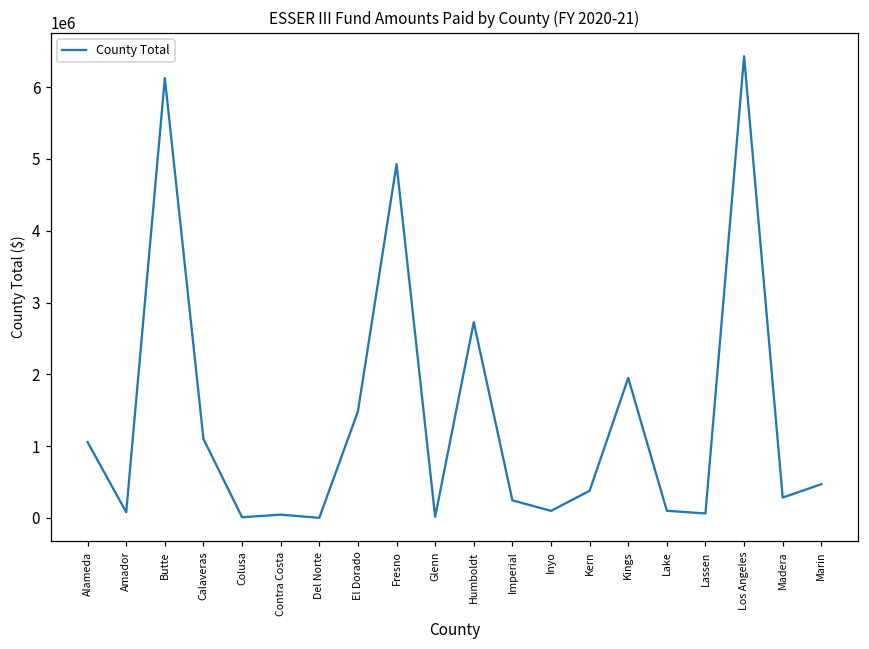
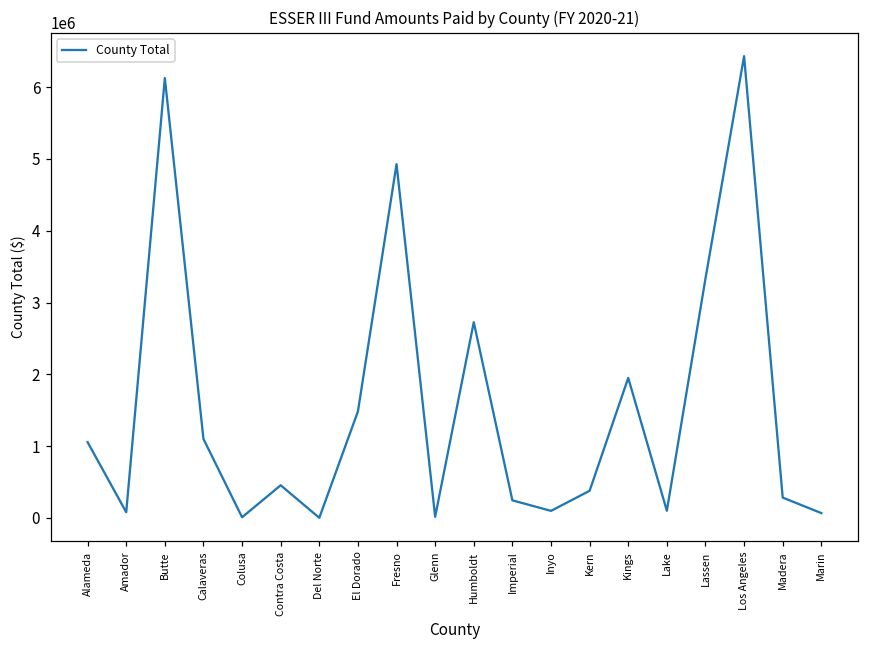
Contra Costa: 0 -> 500000
Lassen: 100000 -> 3300000
Marin: 500000 -> 100000
